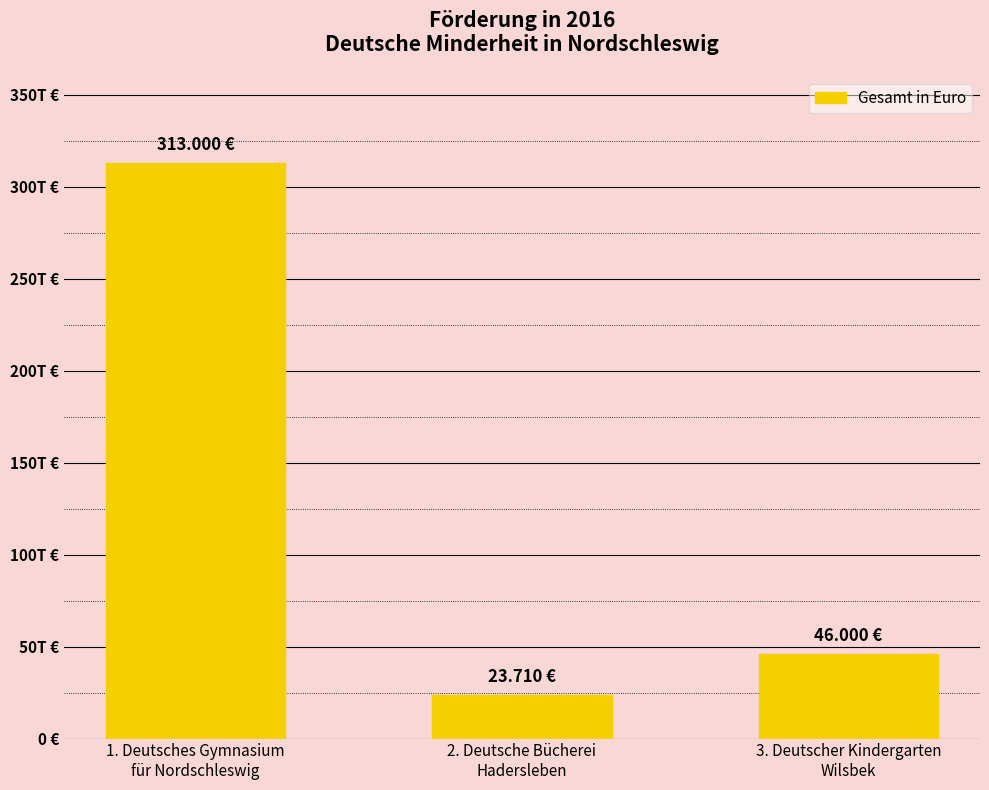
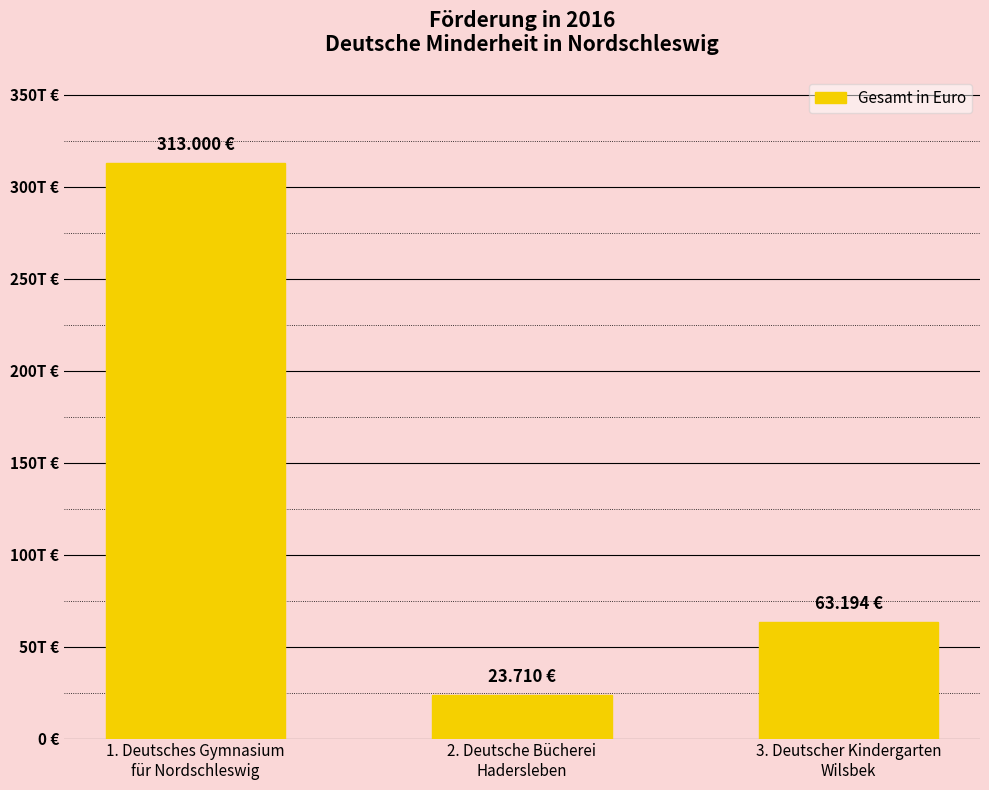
3. Deutscher Kindergarten Wilsbek: 46.000 -> 63.194
